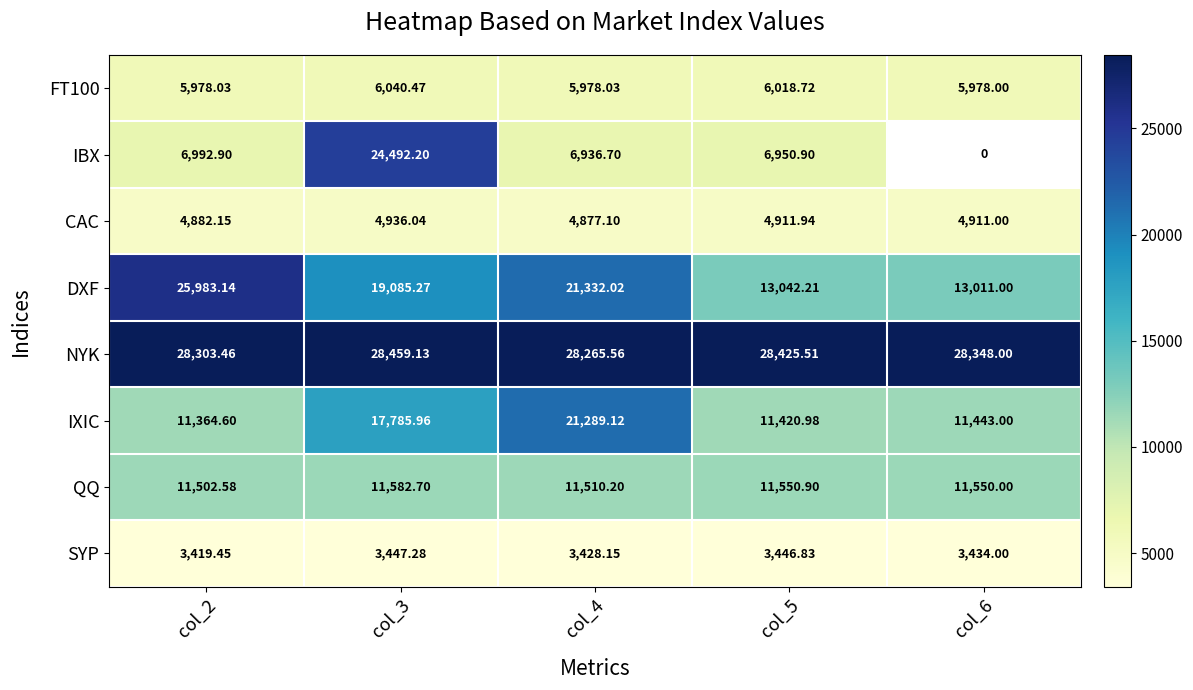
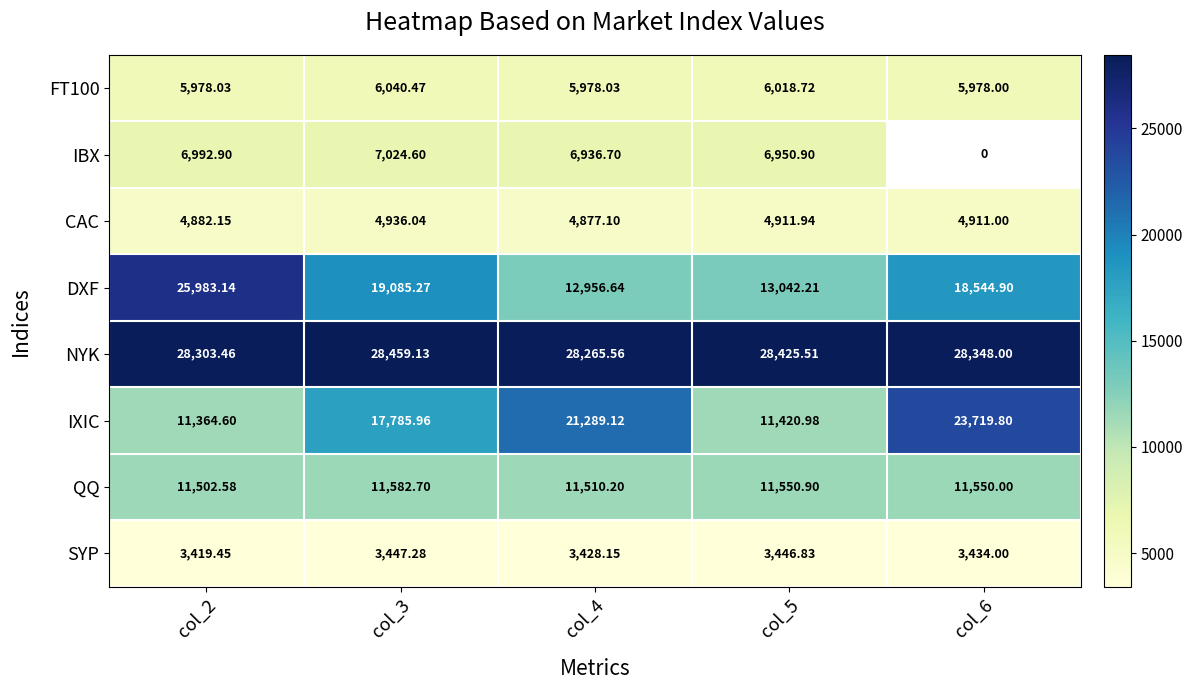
IBX, col_3: 24,492.20 -> 7,024.60
DXF, col_4: 21,332.02 -> 12,956.64
DXF, col_6: 13,011.00 -> 18,544.90
IXIC, col_6: 11,443.00 -> 23,719.80
